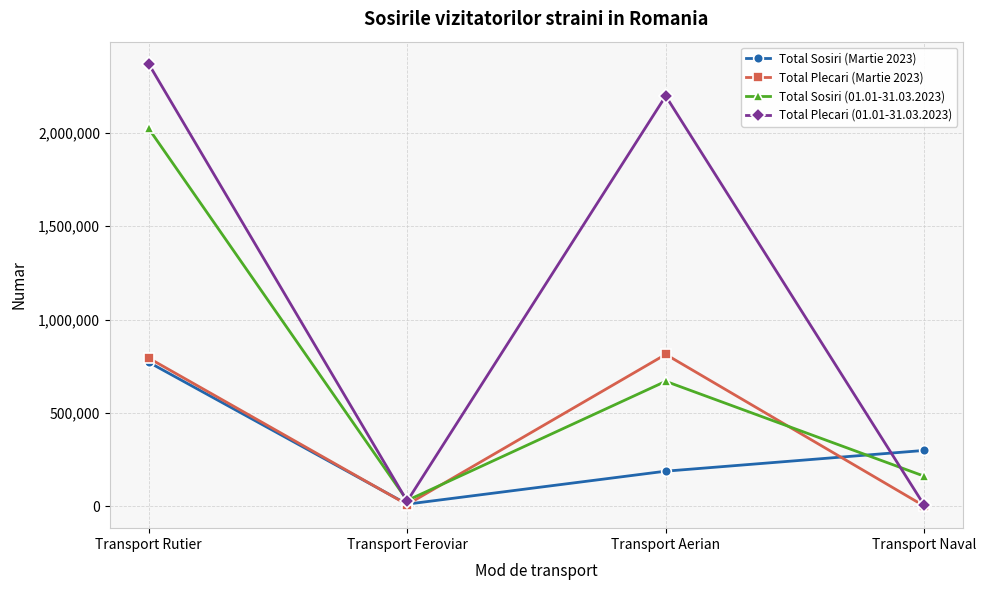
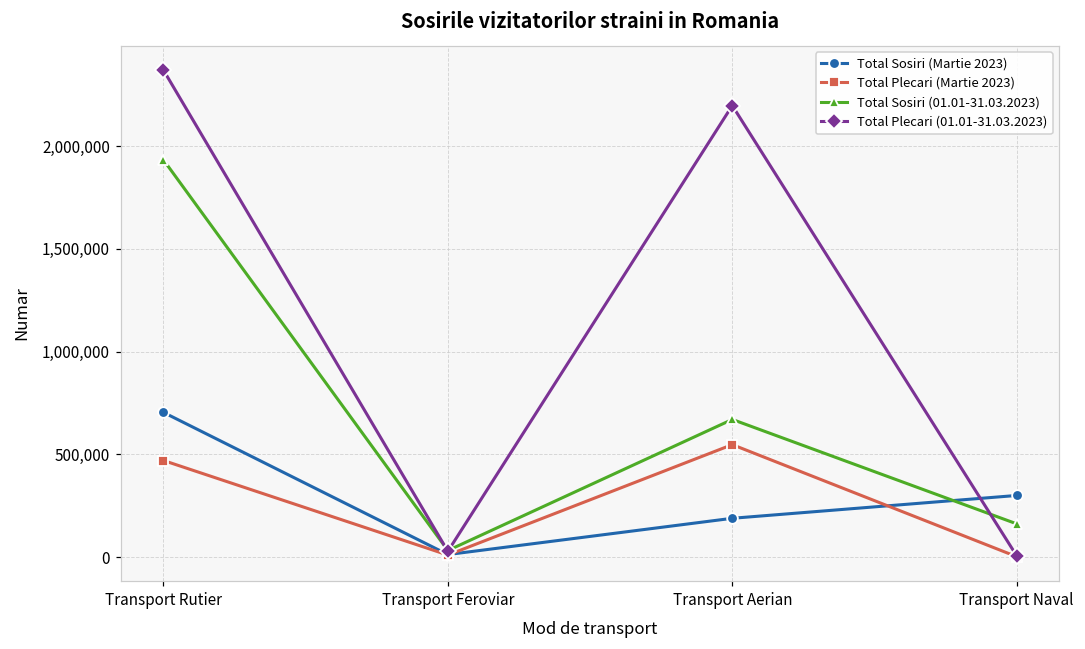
Total Sosiri (Martie 2023), Transport Rutier: 770,000 -> 700,000
Total Plecari (Martie 2023), Transport Rutier: 790,000 -> 470,000
Total Sosiri (01.01-31.03.2023), Transport Rutier: 2,020,000 -> 1,930,000
Total Plecari (Martie 2023), Transport Aerian: 810,000 -> 550,000
